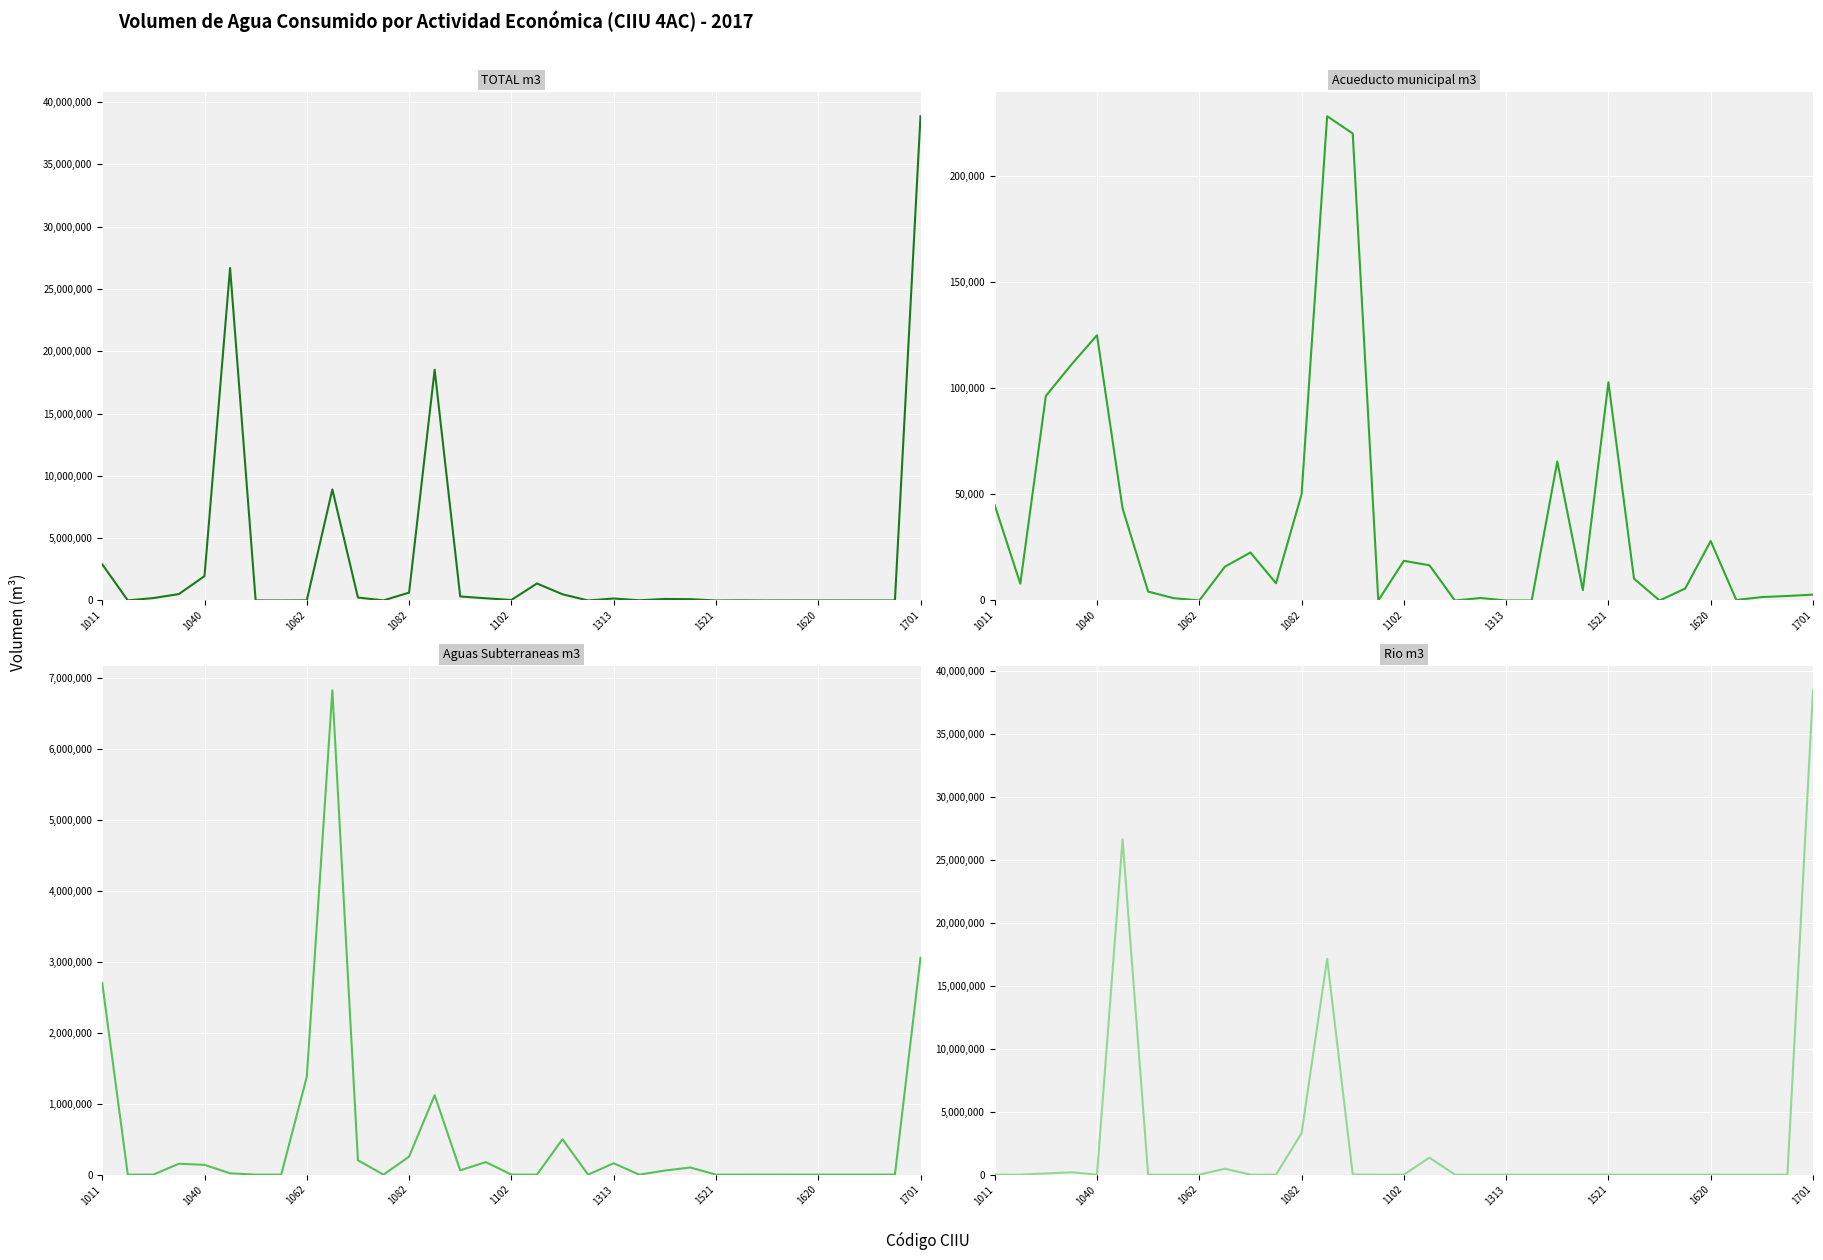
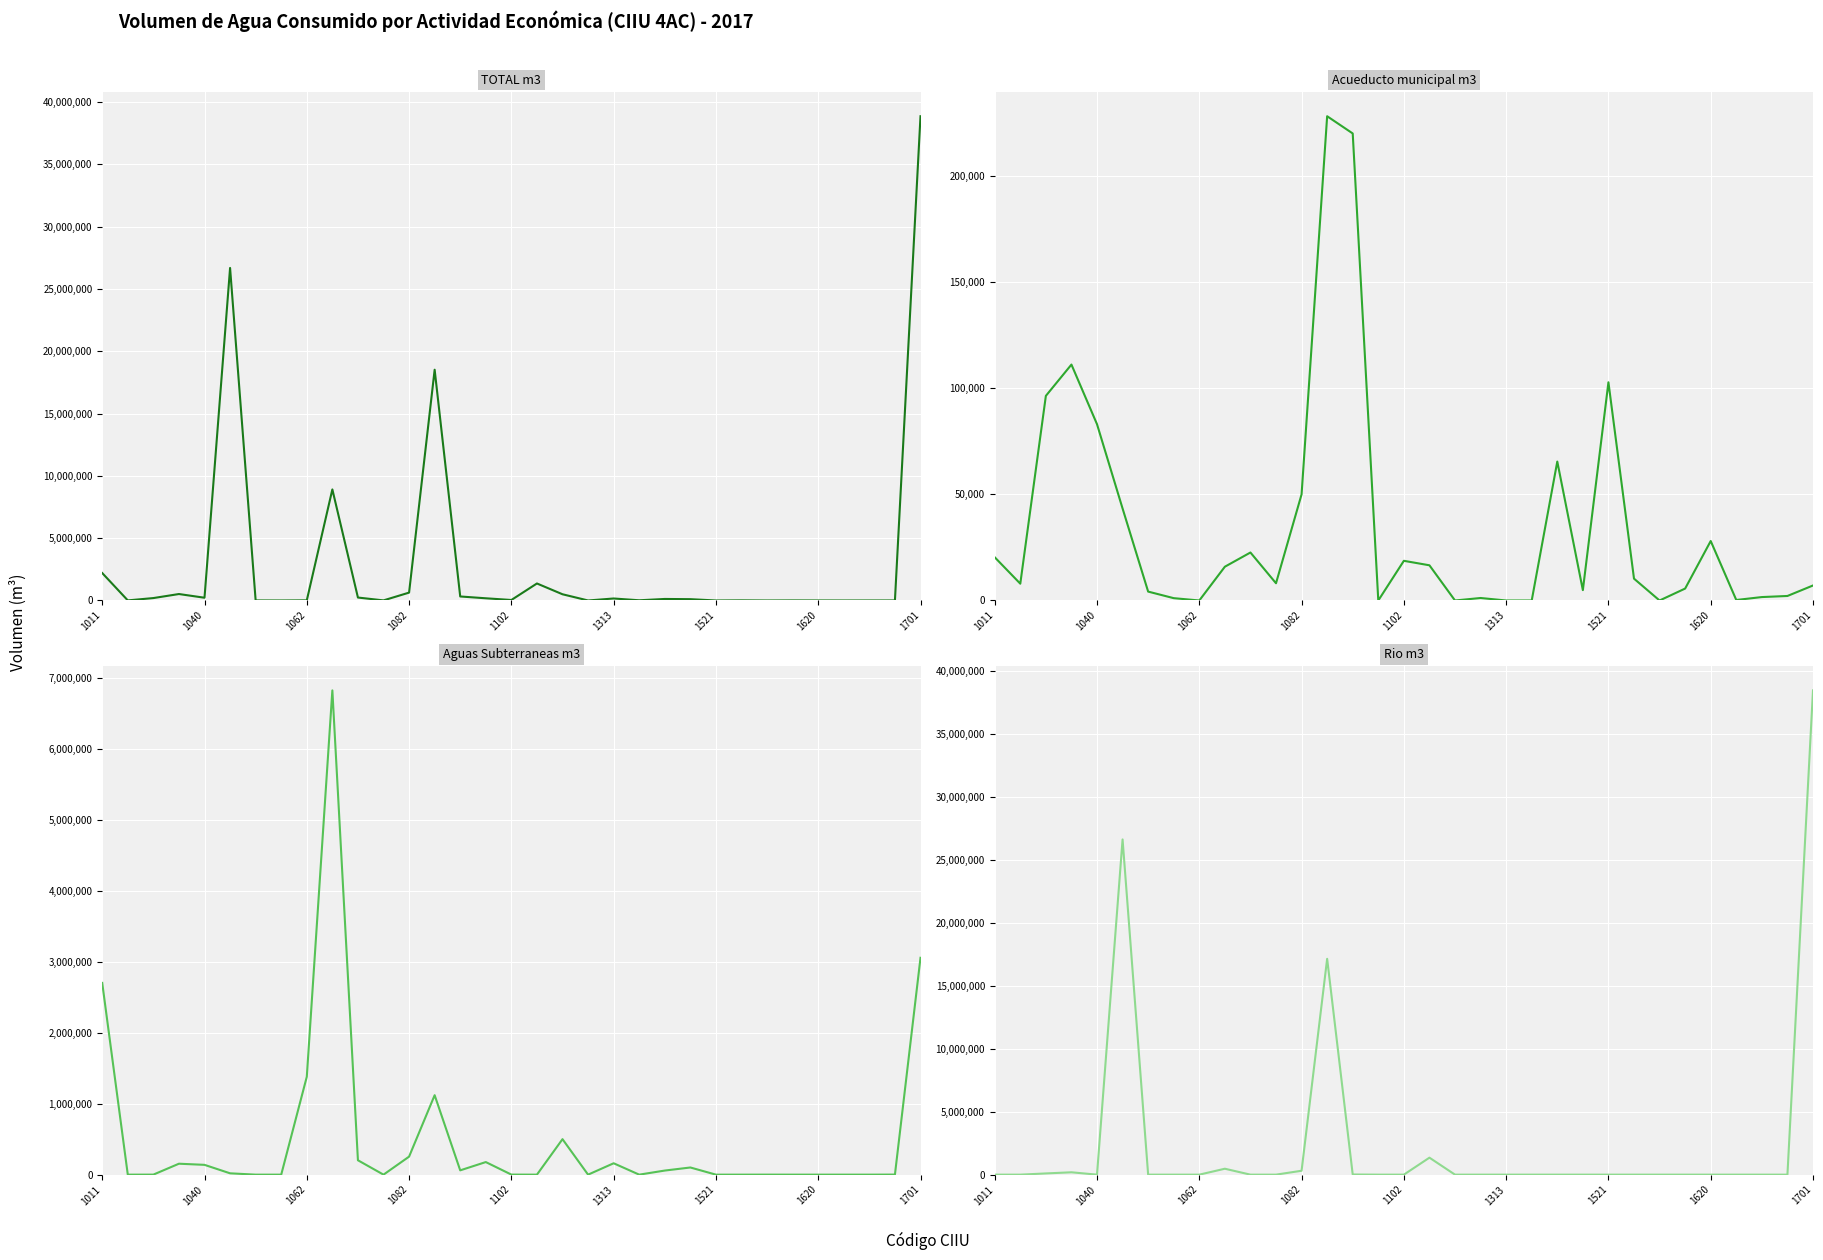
TOTAL m3, 1011: 2,900,000 -> 2,200,000
TOTAL m3, 1040: 2,000,000 -> 200,000
Acueducto municipal m3, 1011: 45,000 -> 20,000
Acueducto municipal m3, 1040: 125,000 -> 83,000
Acueducto municipal m3, 1701: 3,000 -> 7,000
Rio m3, 1082: 3,300,000 -> 300,000
